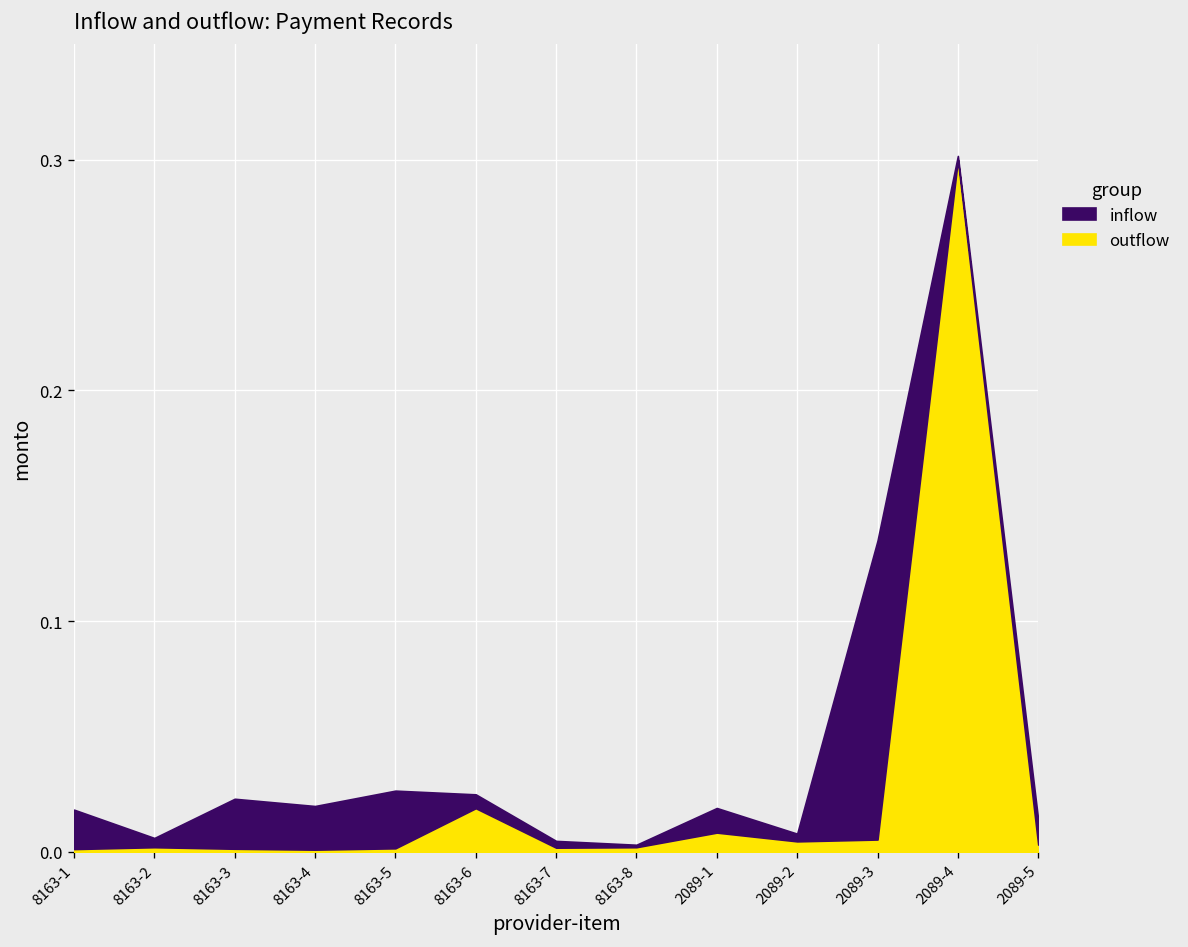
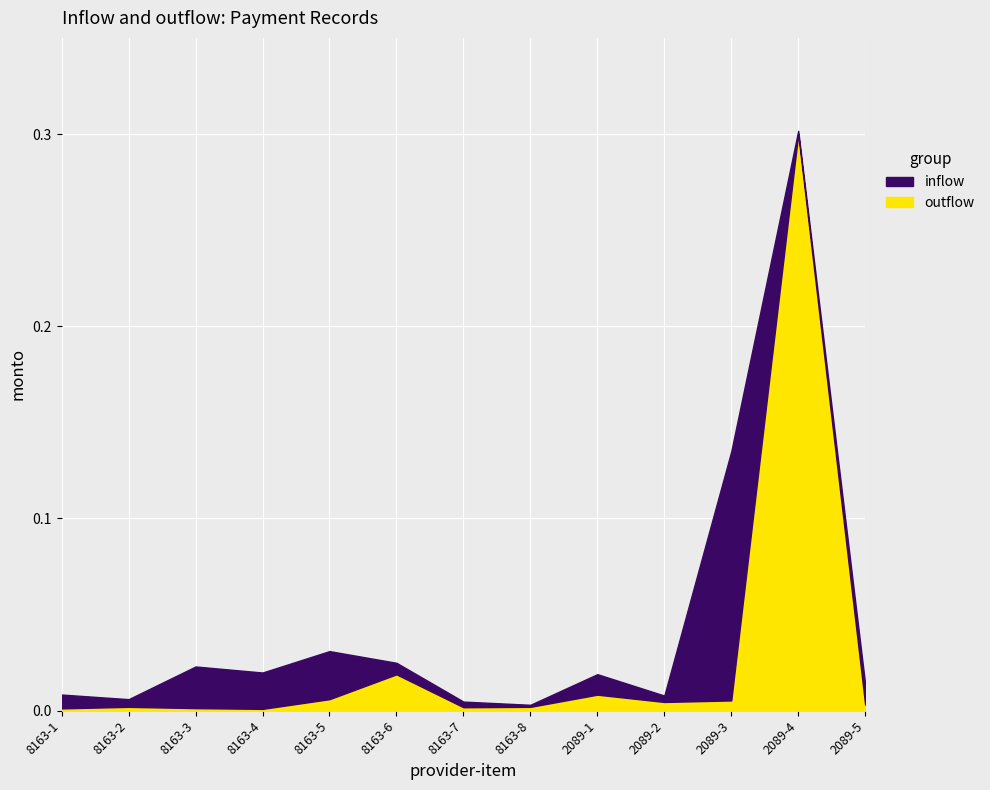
inflow, 8163-1: 0.017 -> 0.007
outflow, 8163-5: 0.002 -> 0.006
